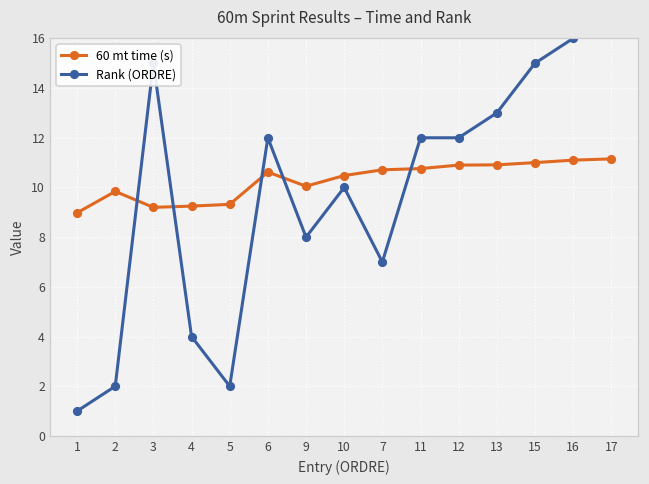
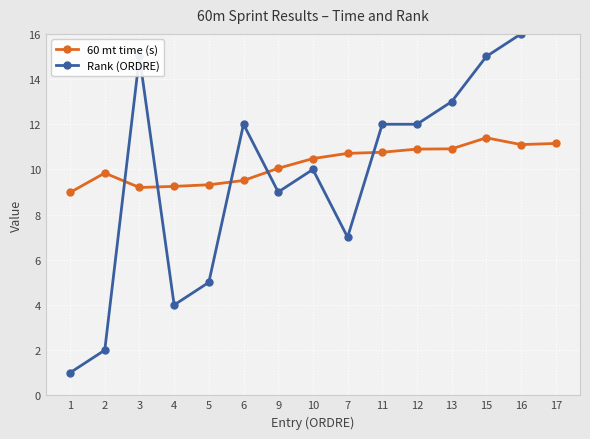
Rank (ORDRE), 5: 2 -> 5
60 mt time (s), 6: 10.6 -> 9.5
Rank (ORDRE), 9: 8 -> 9
60 mt time (s), 15: 11.0 -> 11.4
